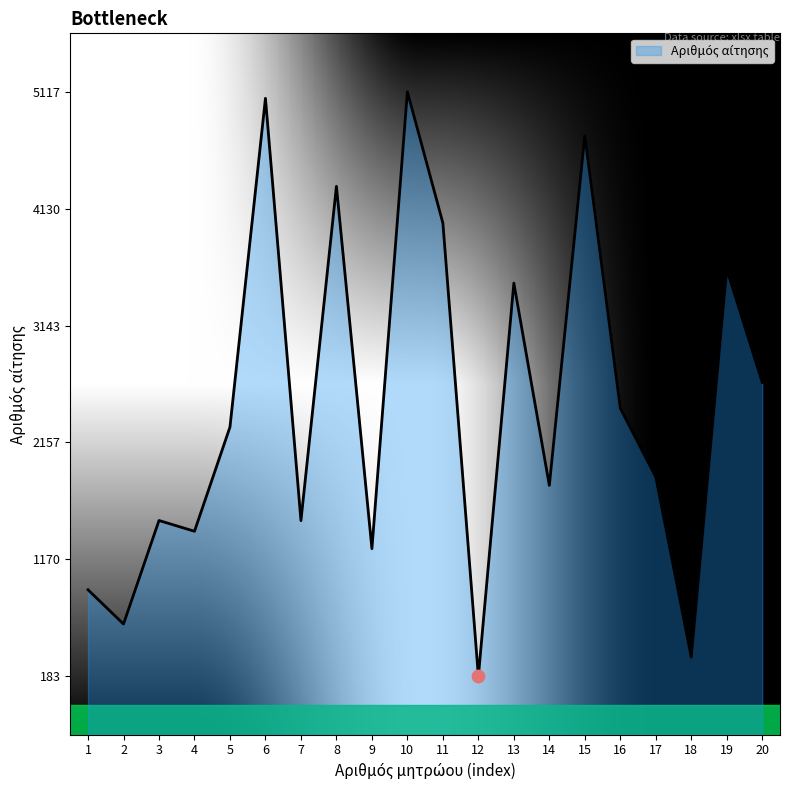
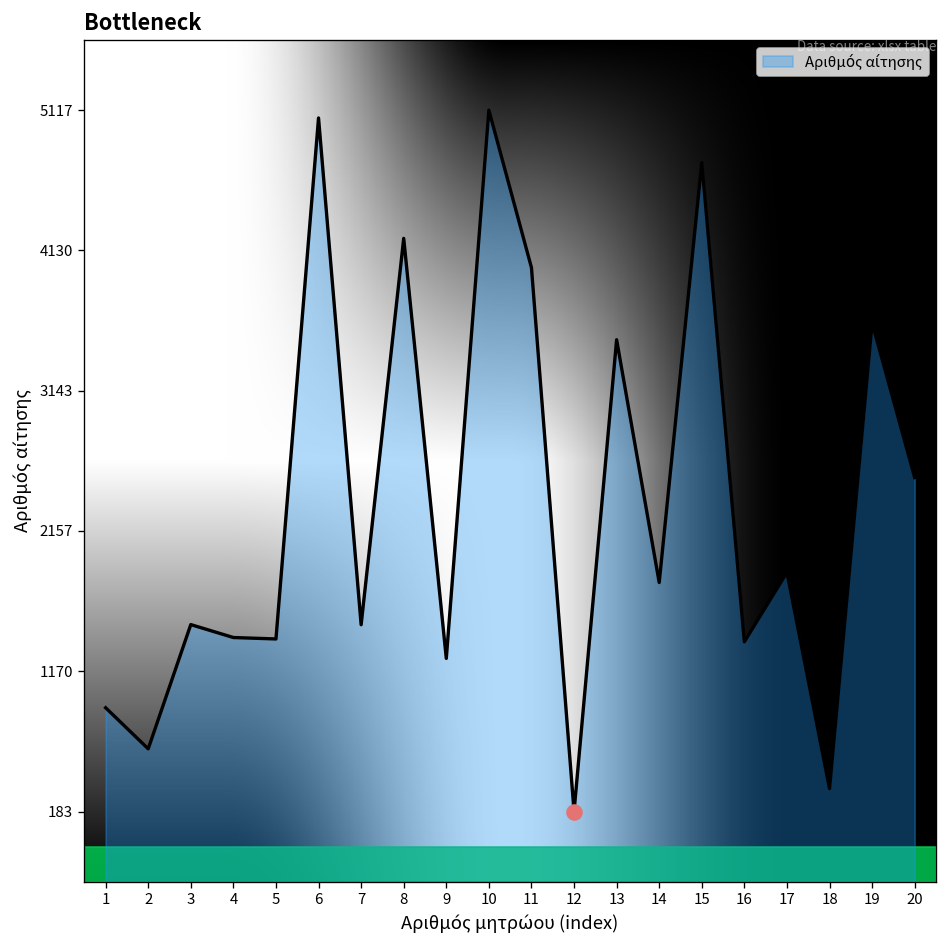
Αριθμός αίτησης, 5: 2290 -> 1400
Αριθμός αίτησης, 8: 4320 -> 4220
Αριθμός αίτησης, 16: 2450 -> 1380
Αριθμός αίτησης, 20: 2660 -> 2530
